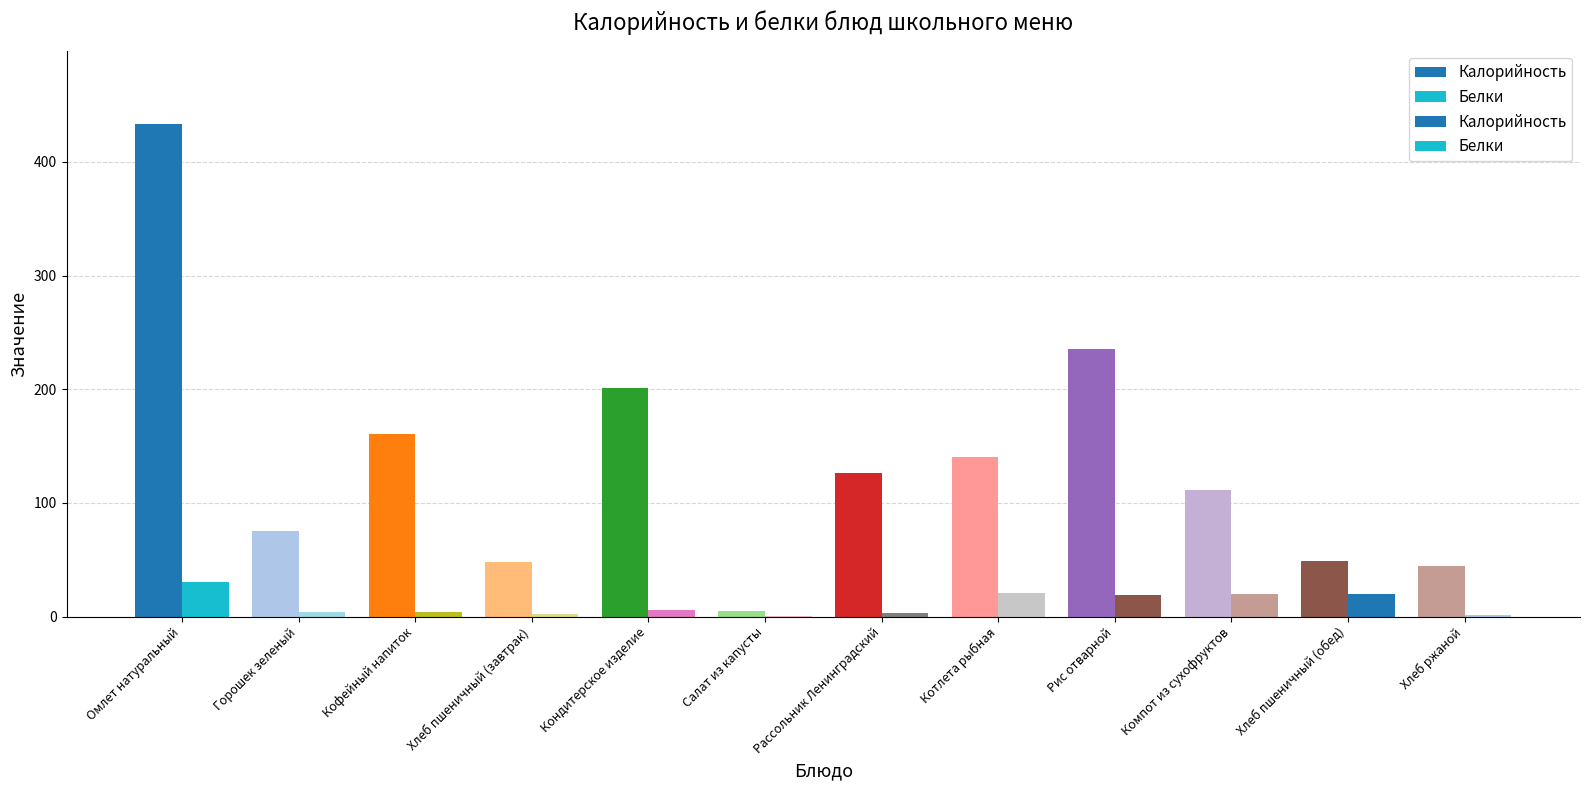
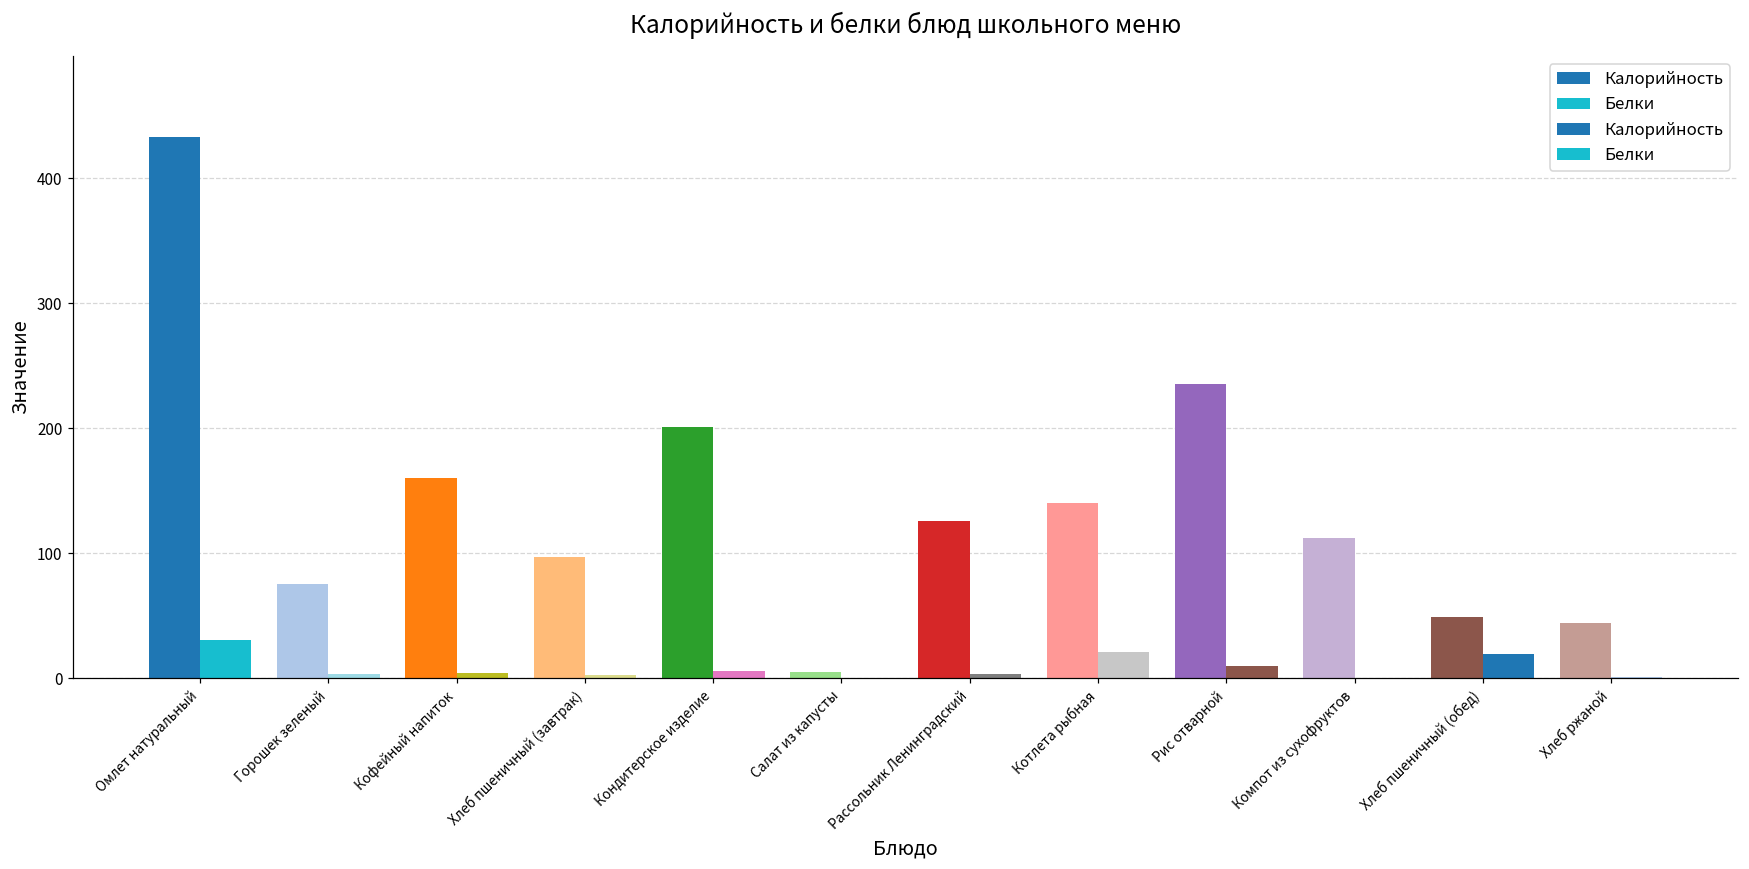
Калорийность, Хлеб пшеничный (завтрак): 48 -> 97
Белки, Рис отварной: 19 -> 10
Белки, Компот из сухофруктов: 20 -> 0
